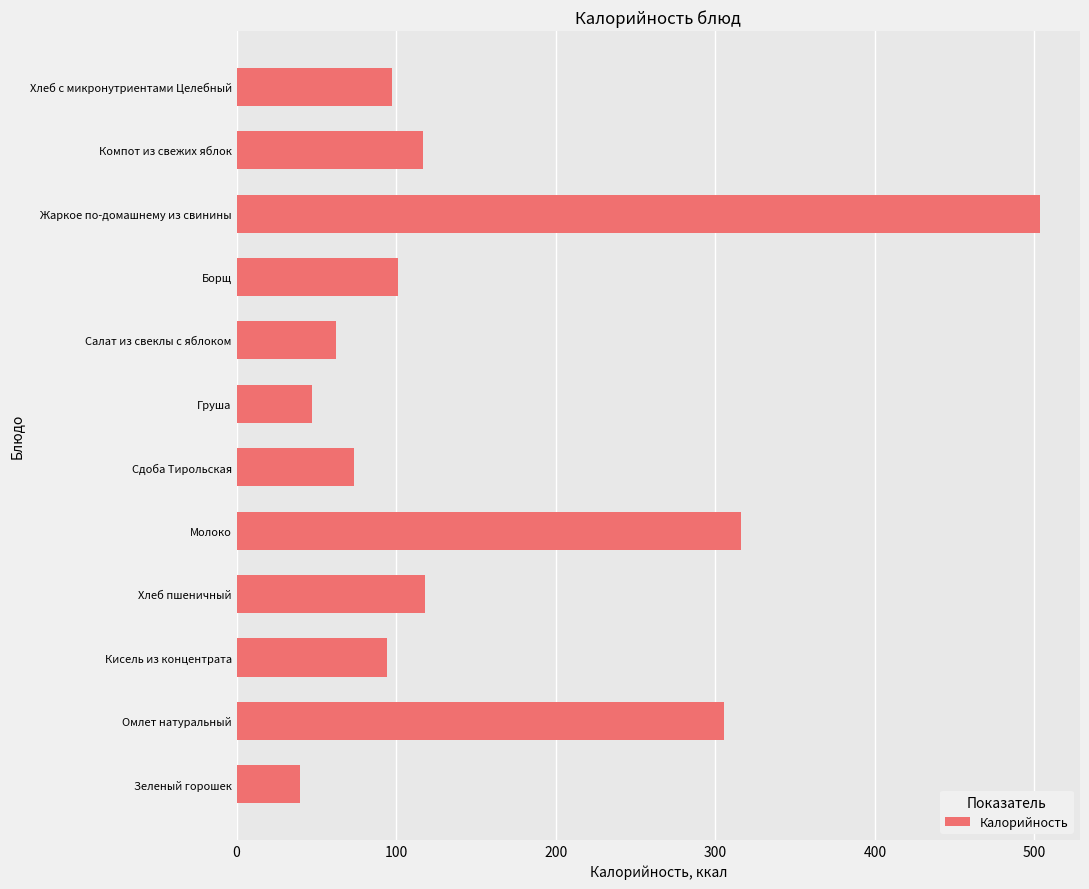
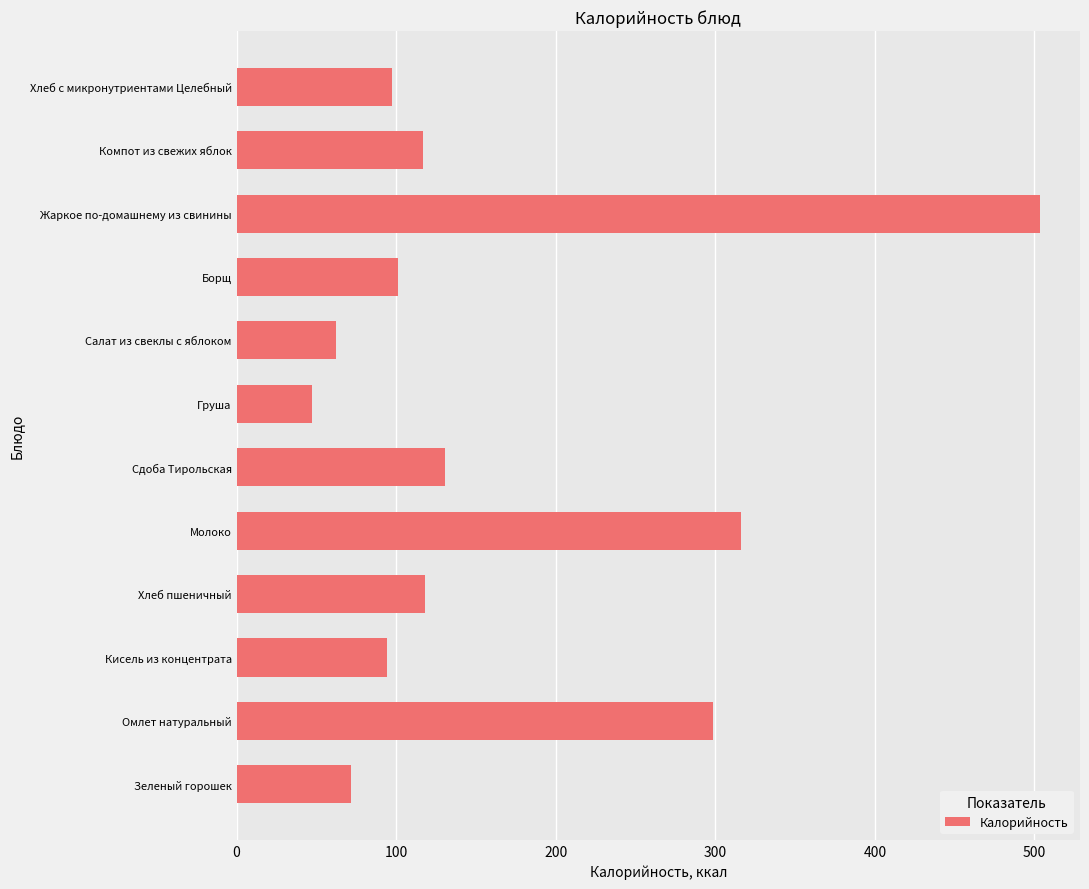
Сдоба Тирольская: 74 -> 130
Омлет натуральный: 306 -> 299
Зеленый горошек: 40 -> 72
